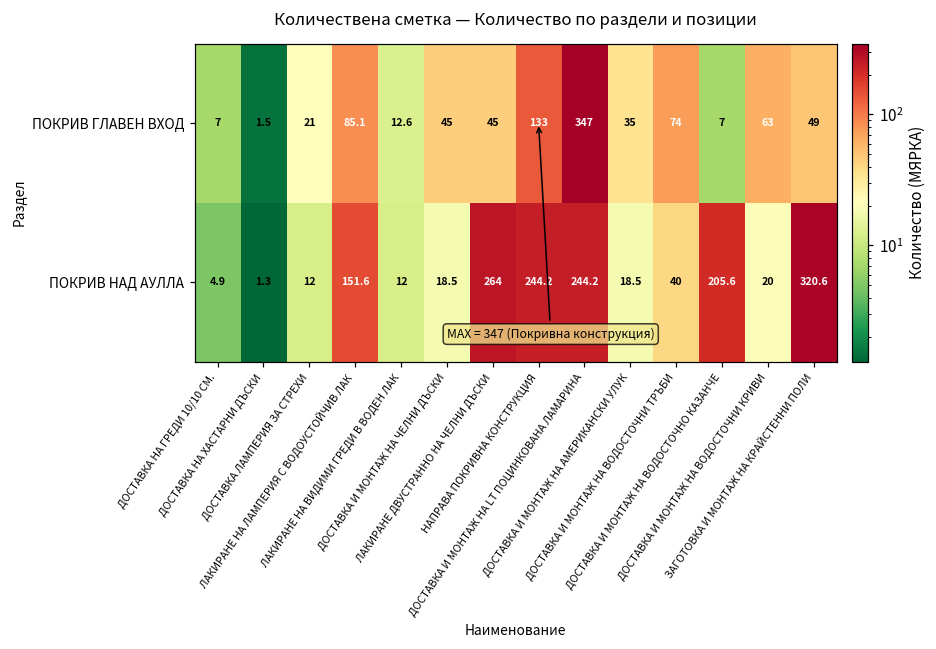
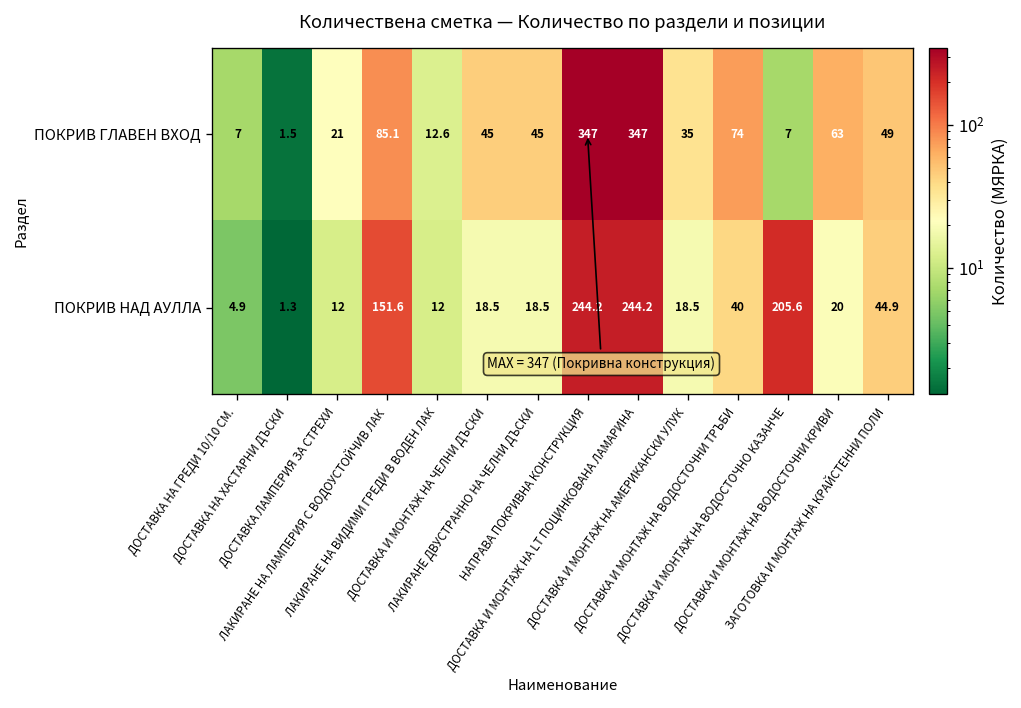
ПОКРИВ ГЛАВЕН ВХОД, НАПРАВА ПОКРИВНА КОНСТРУКЦИЯ: 133 -> 347
ПОКРИВ НАД АУЛЛА, ЛАКИРАНЕ ДВУСТРАННО НА ЧЕЛНИ ДЪСКИ: 264 -> 18.5
ПОКРИВ НАД АУЛЛА, ЗАГОТОВКА И МОНТАЖ НА КРАЙСТЕННИ ПОЛИ: 320.6 -> 44.9
